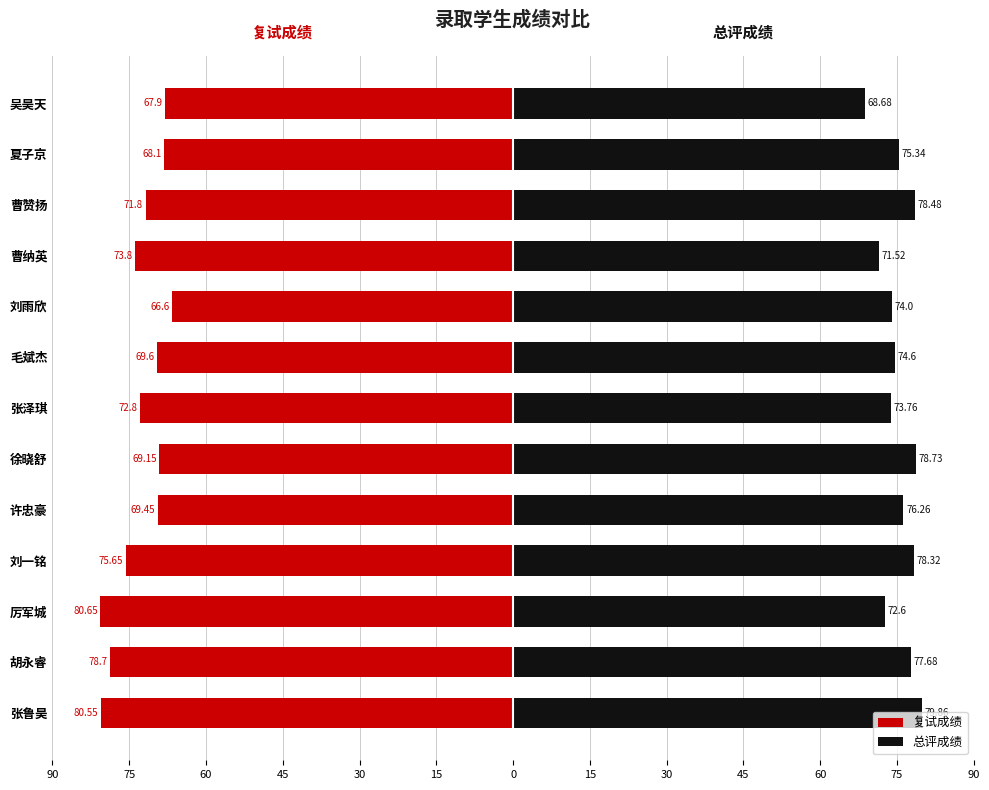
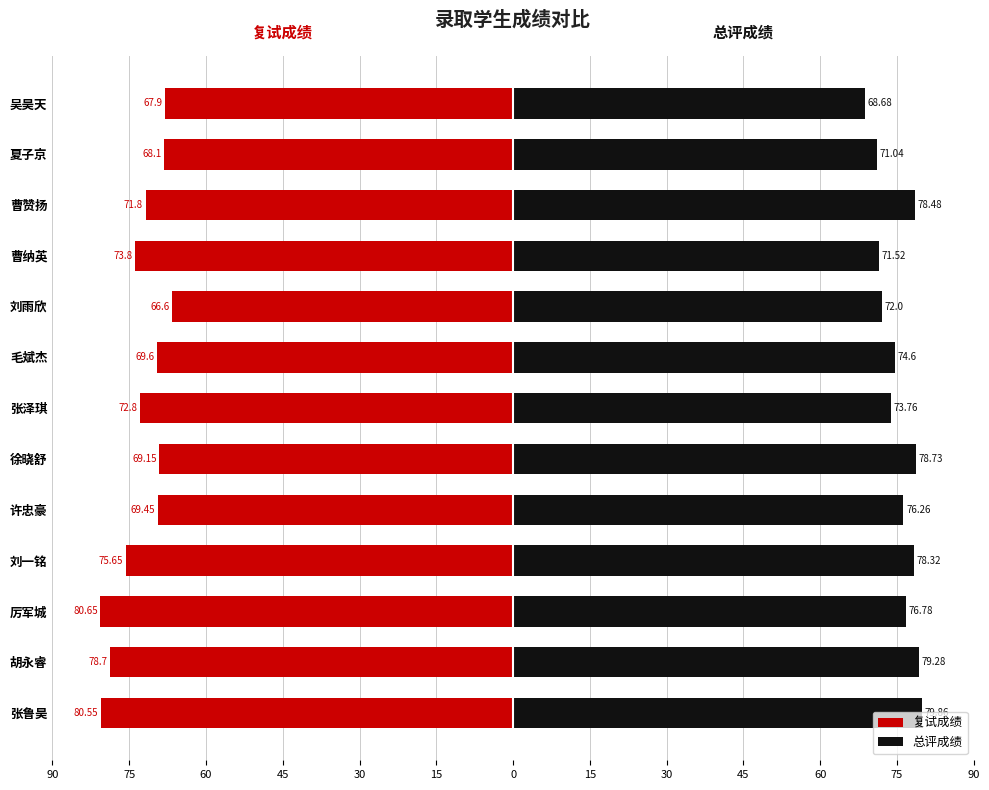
总评成绩, 夏子京: 75.34 -> 71.04
总评成绩, 刘雨欣: 74.0 -> 72.0
总评成绩, 厉军城: 72.6 -> 76.78
总评成绩, 胡永睿: 77.68 -> 79.28
